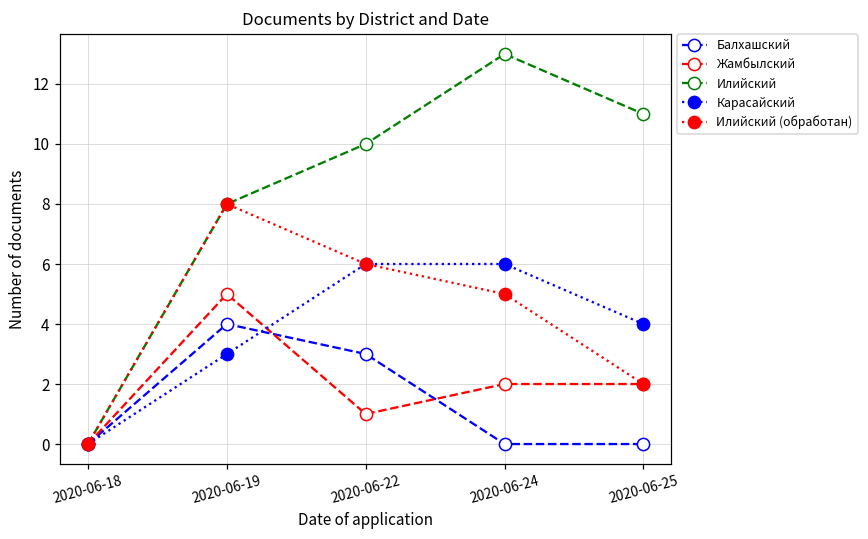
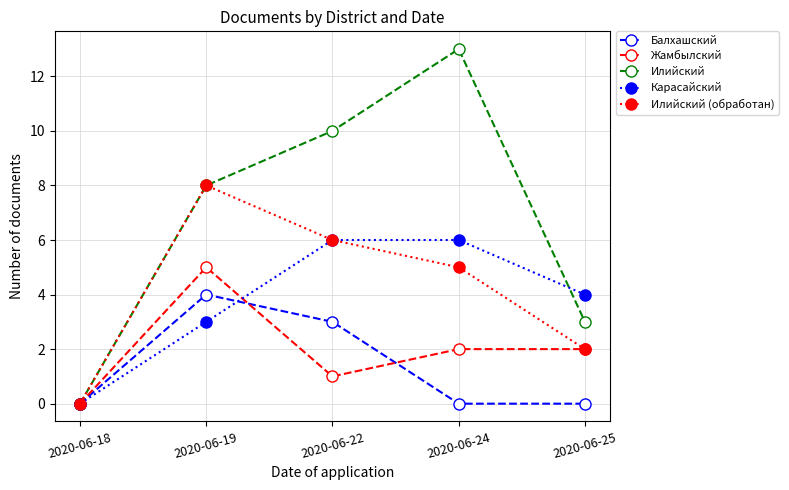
Илийский, 2020-06-25: 11 -> 3
